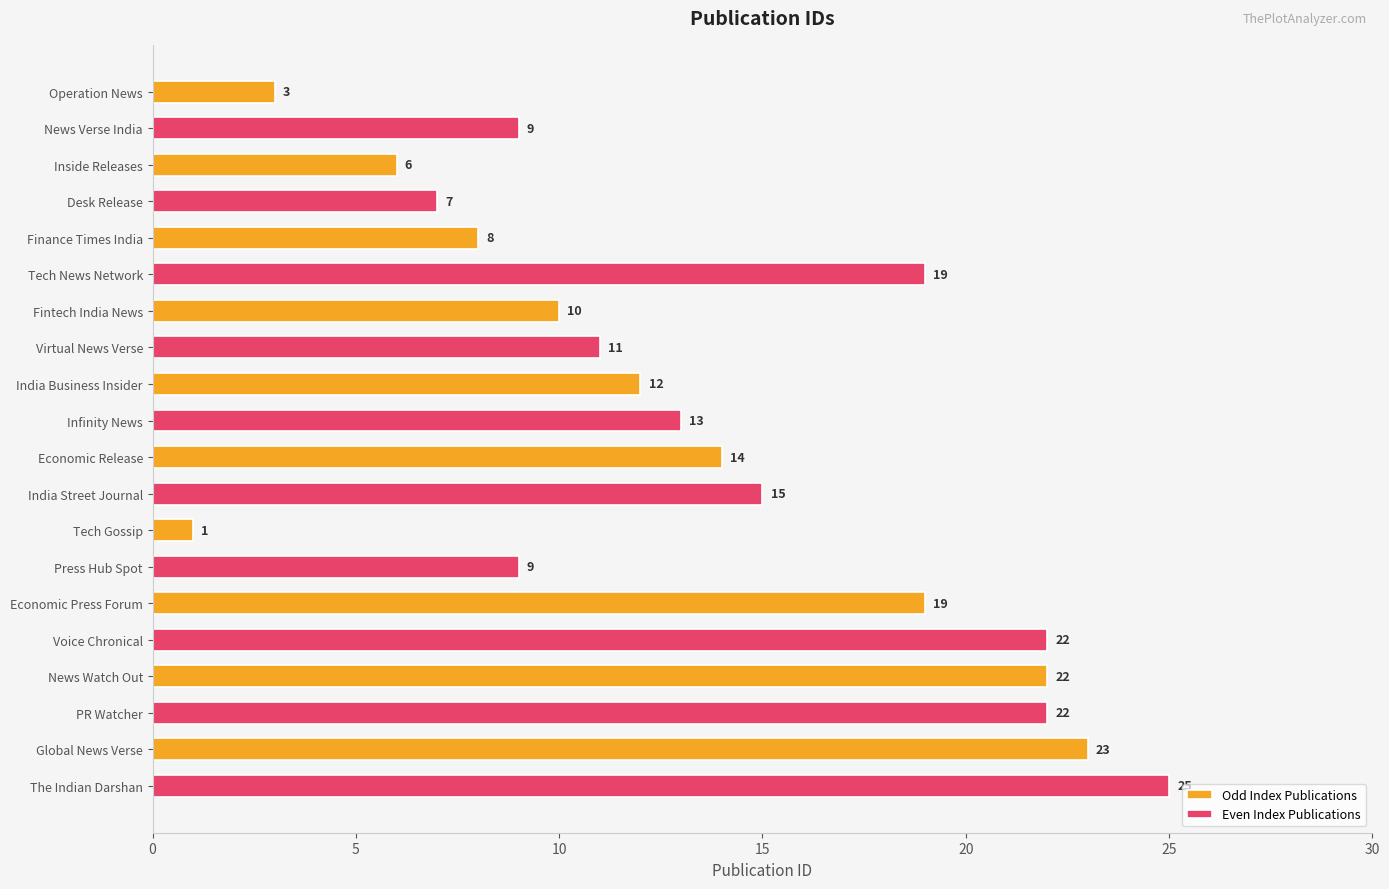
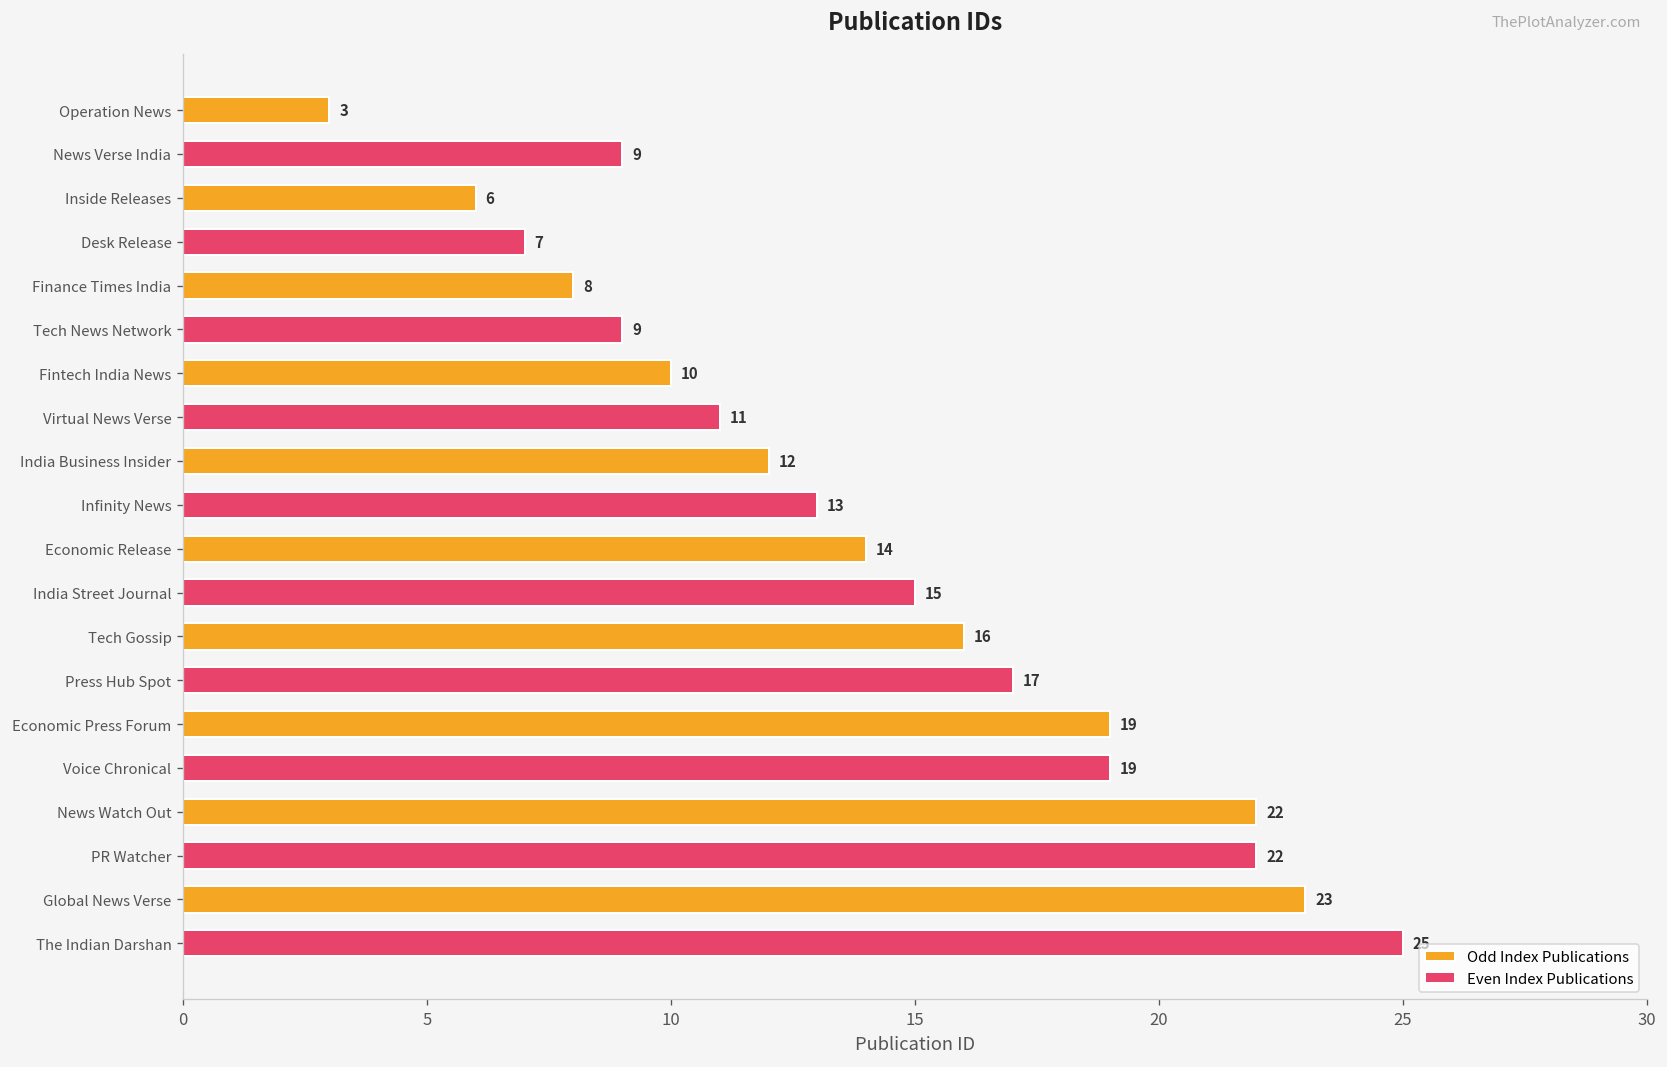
Even Index Publications, Tech News Network: 19 -> 9
Odd Index Publications, Tech Gossip: 1 -> 16
Even Index Publications, Press Hub Spot: 9 -> 17
Even Index Publications, Voice Chronical: 22 -> 19
